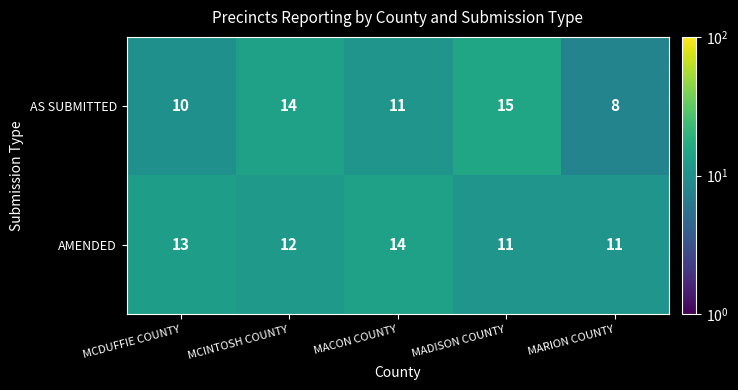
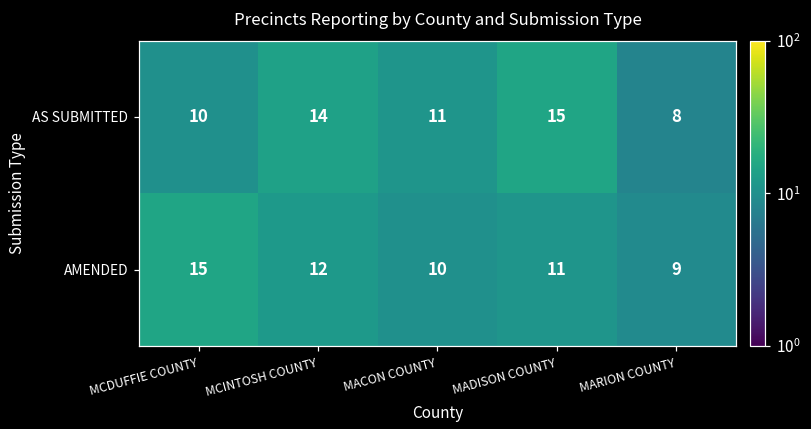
AMENDED, MCDUFFIE COUNTY: 13 -> 15
AMENDED, MACON COUNTY: 14 -> 10
AMENDED, MARION COUNTY: 11 -> 9
